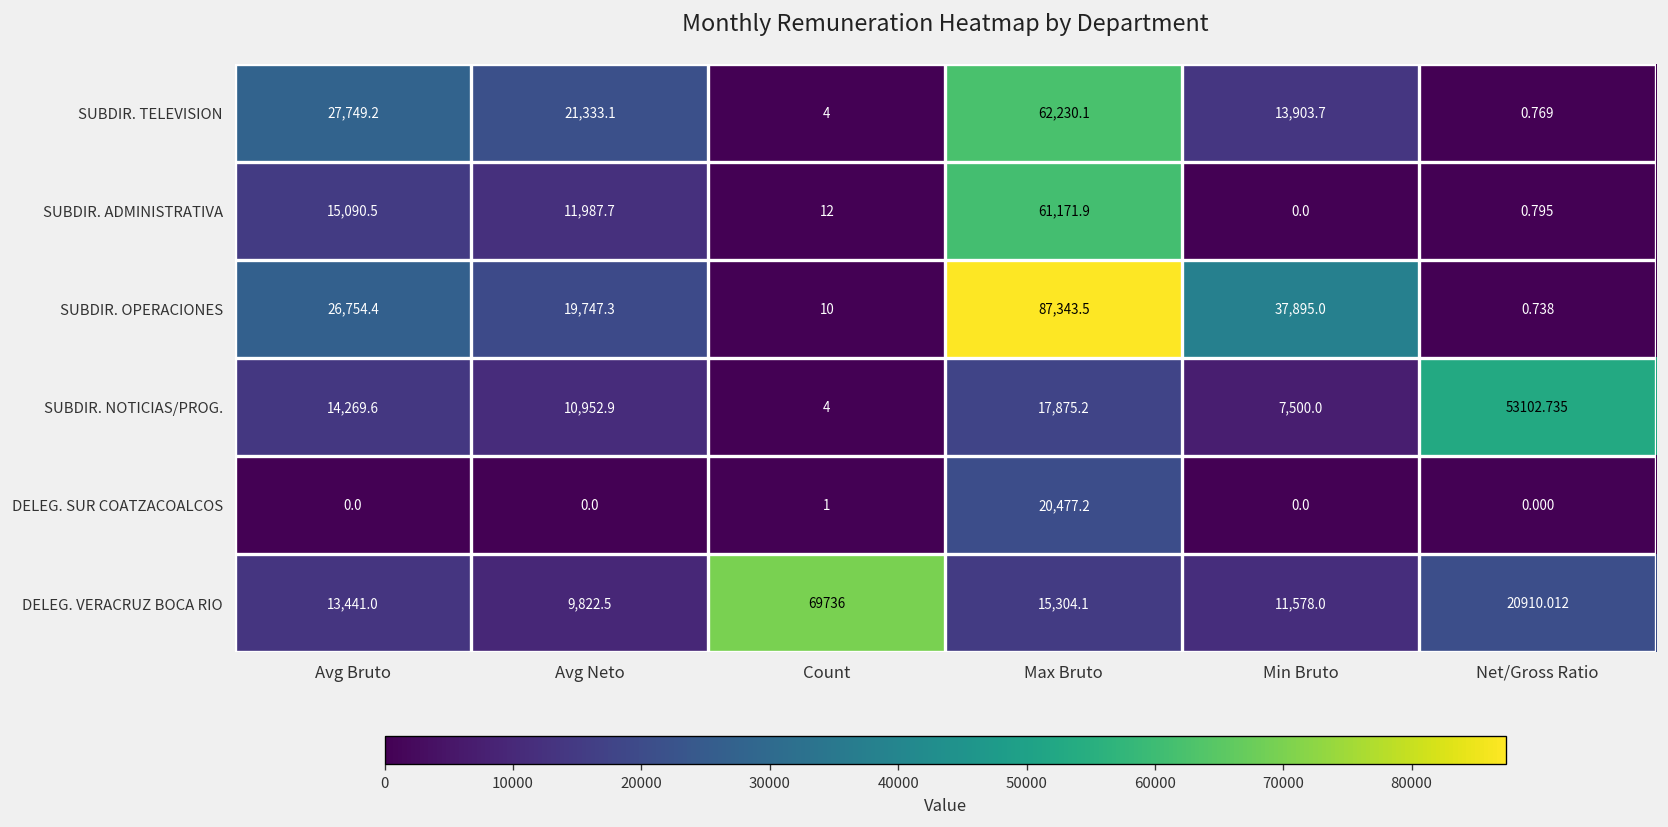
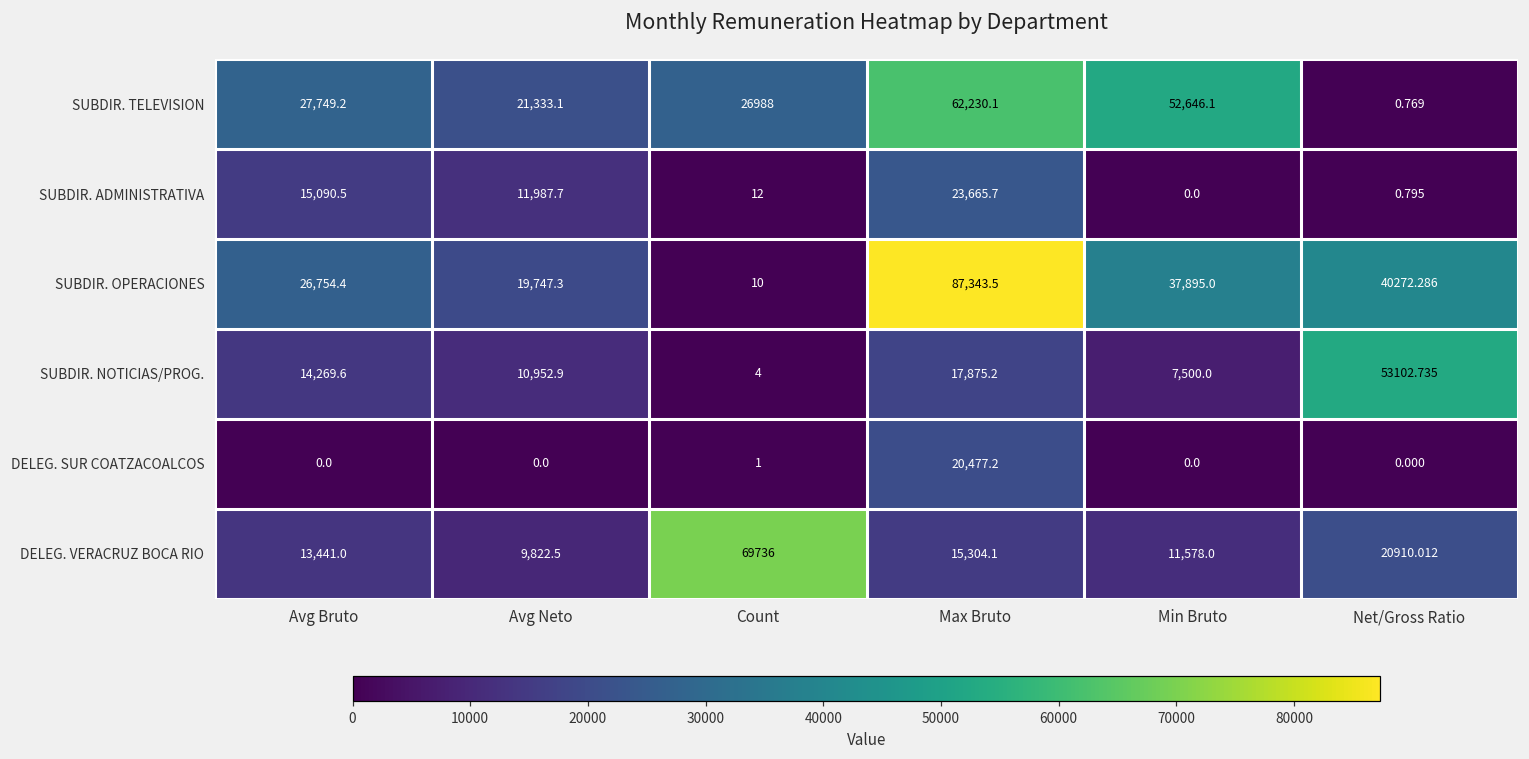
SUBDIR. TELEVISION, Count: 4 -> 26988
SUBDIR. TELEVISION, Min Bruto: 13,903.7 -> 52,646.1
SUBDIR. ADMINISTRATIVA, Max Bruto: 61,171.9 -> 23,665.7
SUBDIR. OPERACIONES, Net/Gross Ratio: 0.738 -> 40272.286
